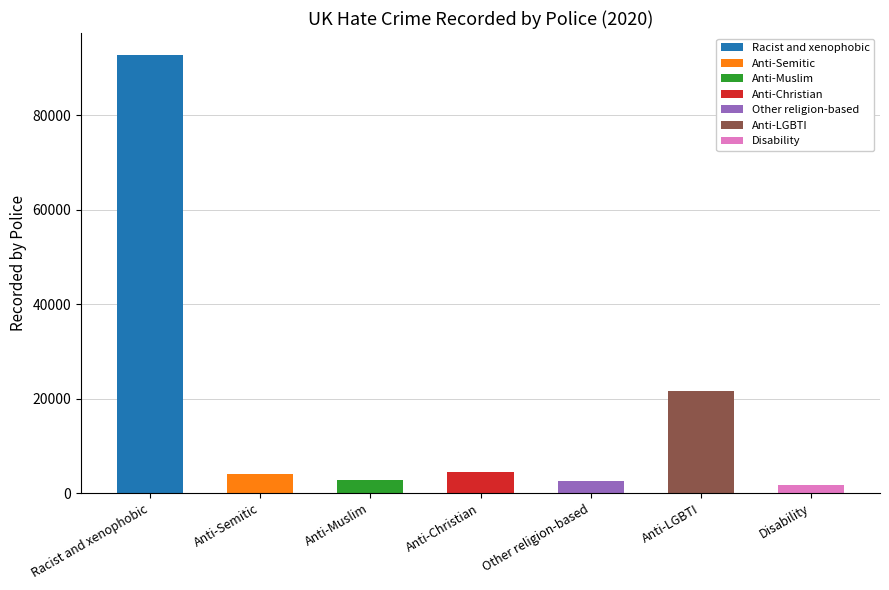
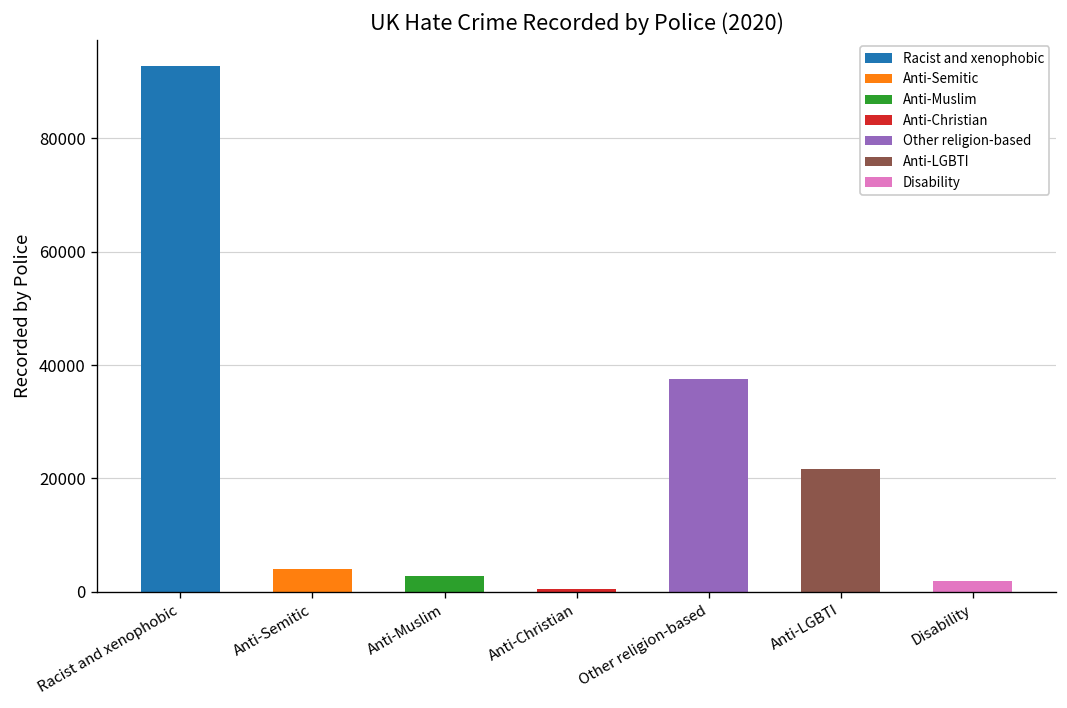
Anti-Christian: 5000 -> 1000
Other religion-based: 3000 -> 37000
